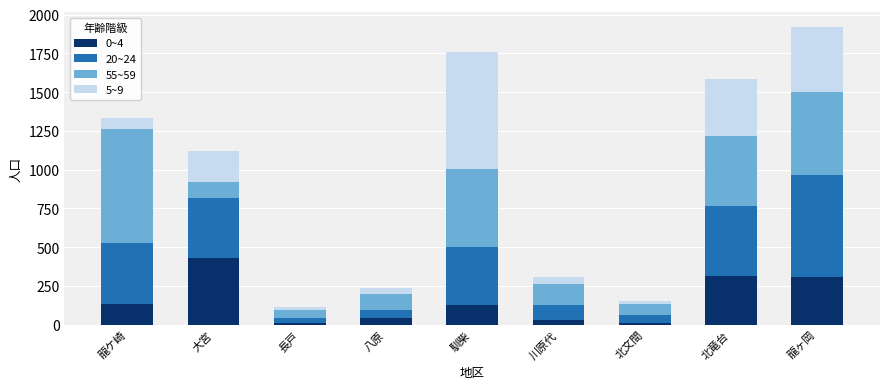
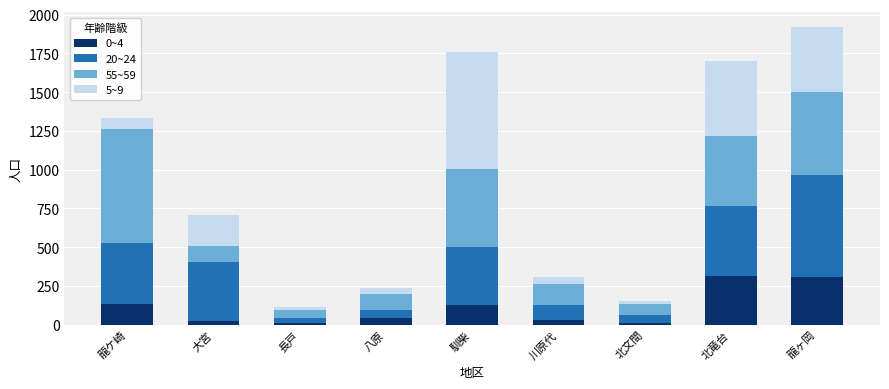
0~4, 大宮: 430 -> 20
5~9, 北竜台: 370 -> 490
